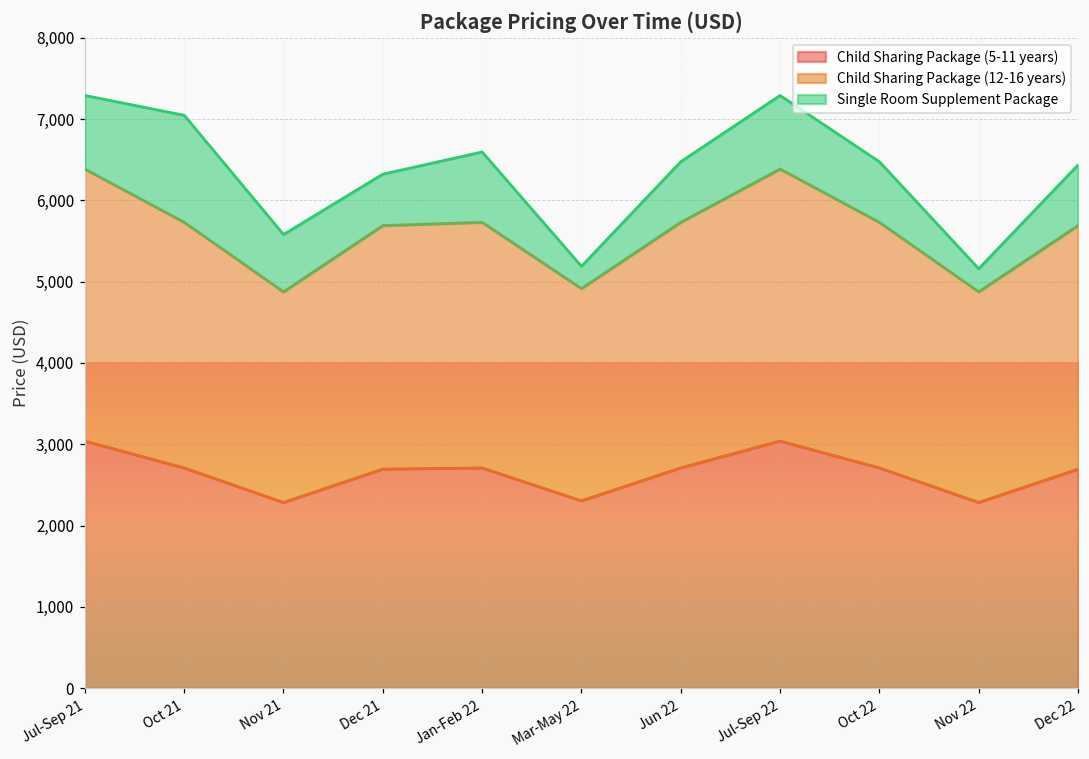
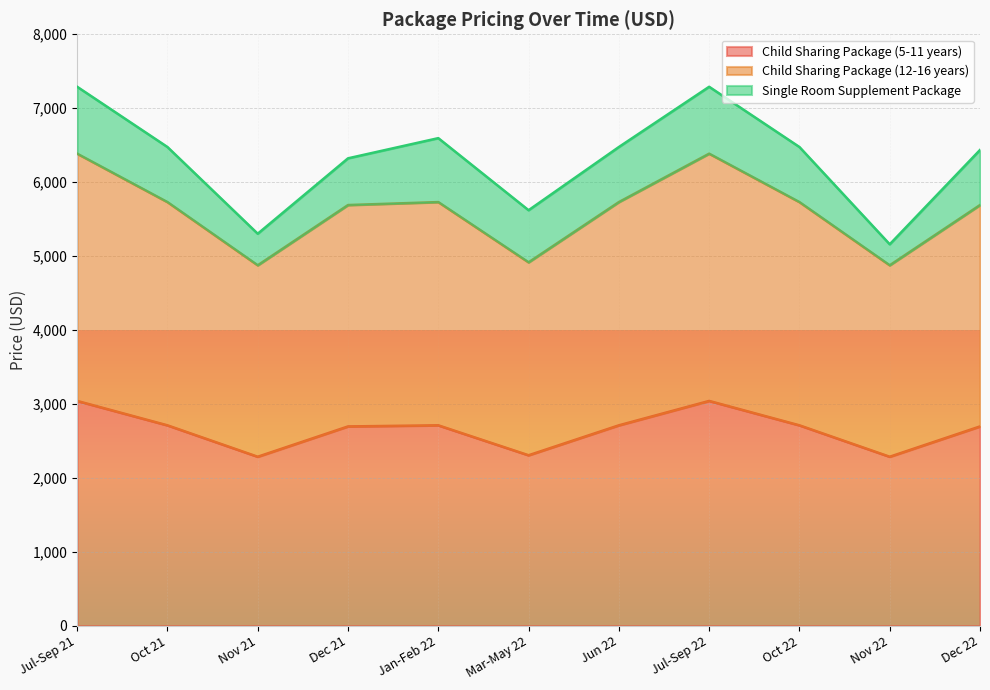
Single Room Supplement Package, Oct 21: 1,300 -> 700
Single Room Supplement Package, Nov 21: 700 -> 400
Single Room Supplement Package, Mar-May 22: 300 -> 700
